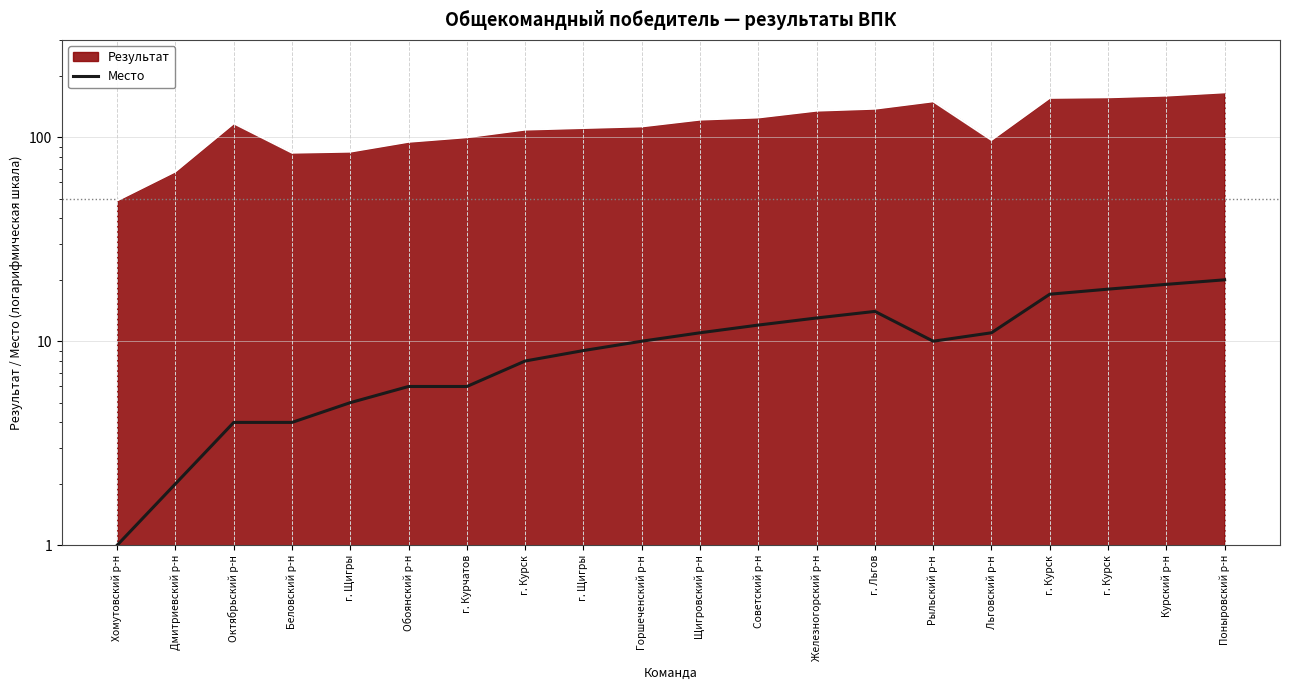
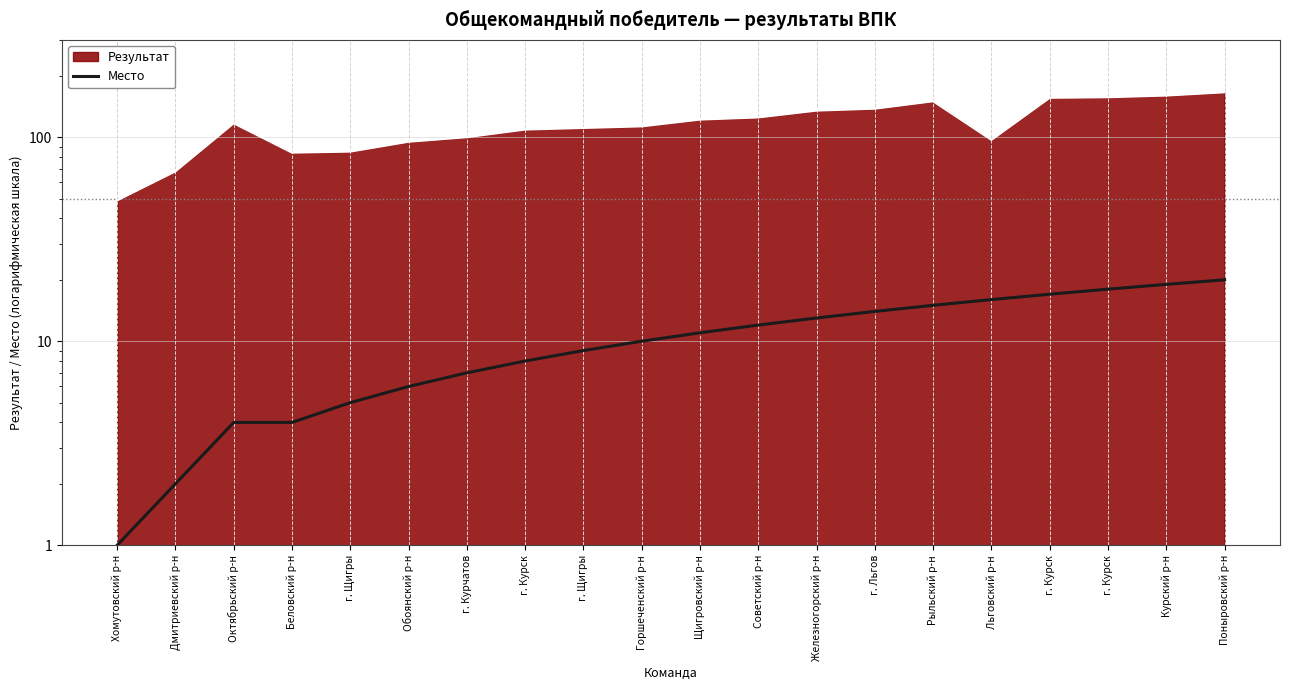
Место, г. Курчатов: 6 -> 7
Место, Рыльский р-н: 10 -> 15
Место, Льговский р-н: 11 -> 16
